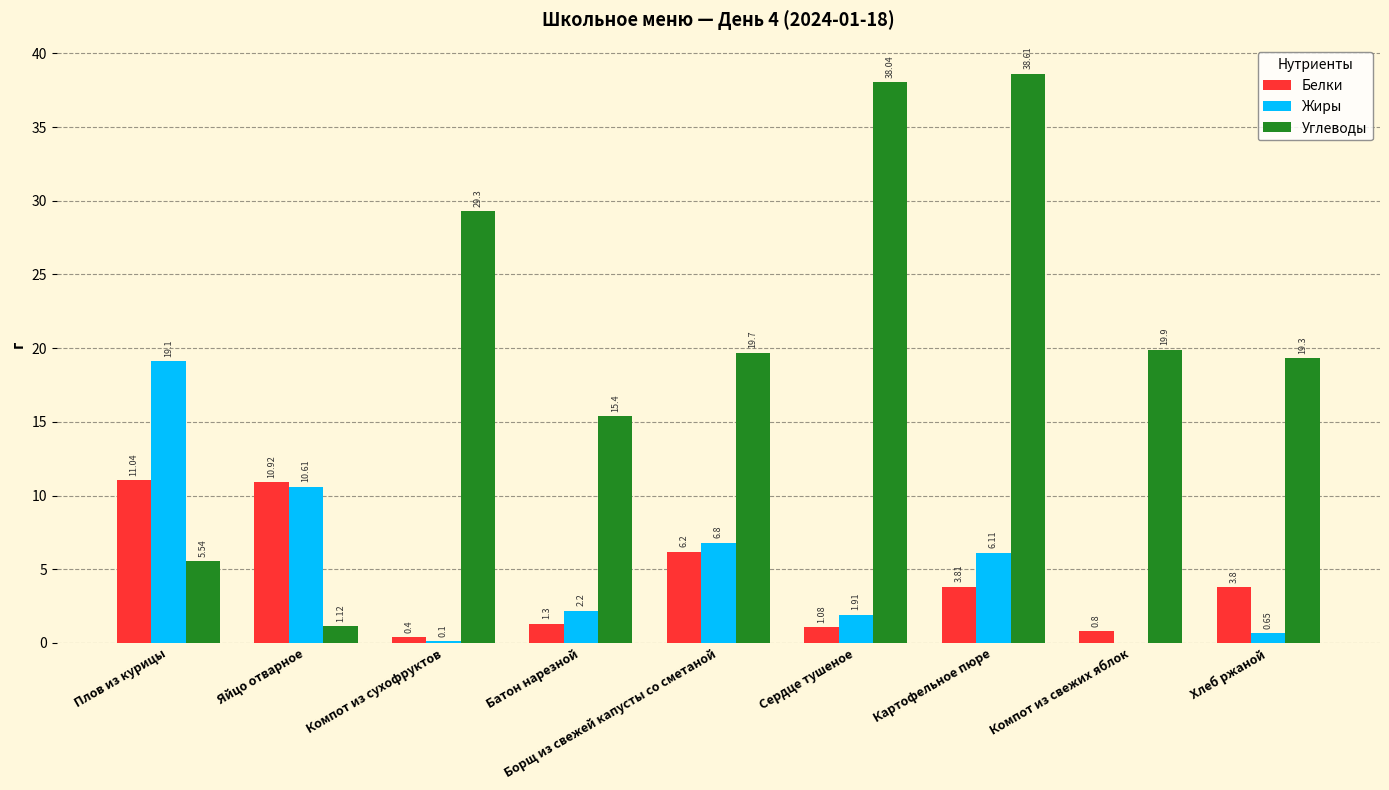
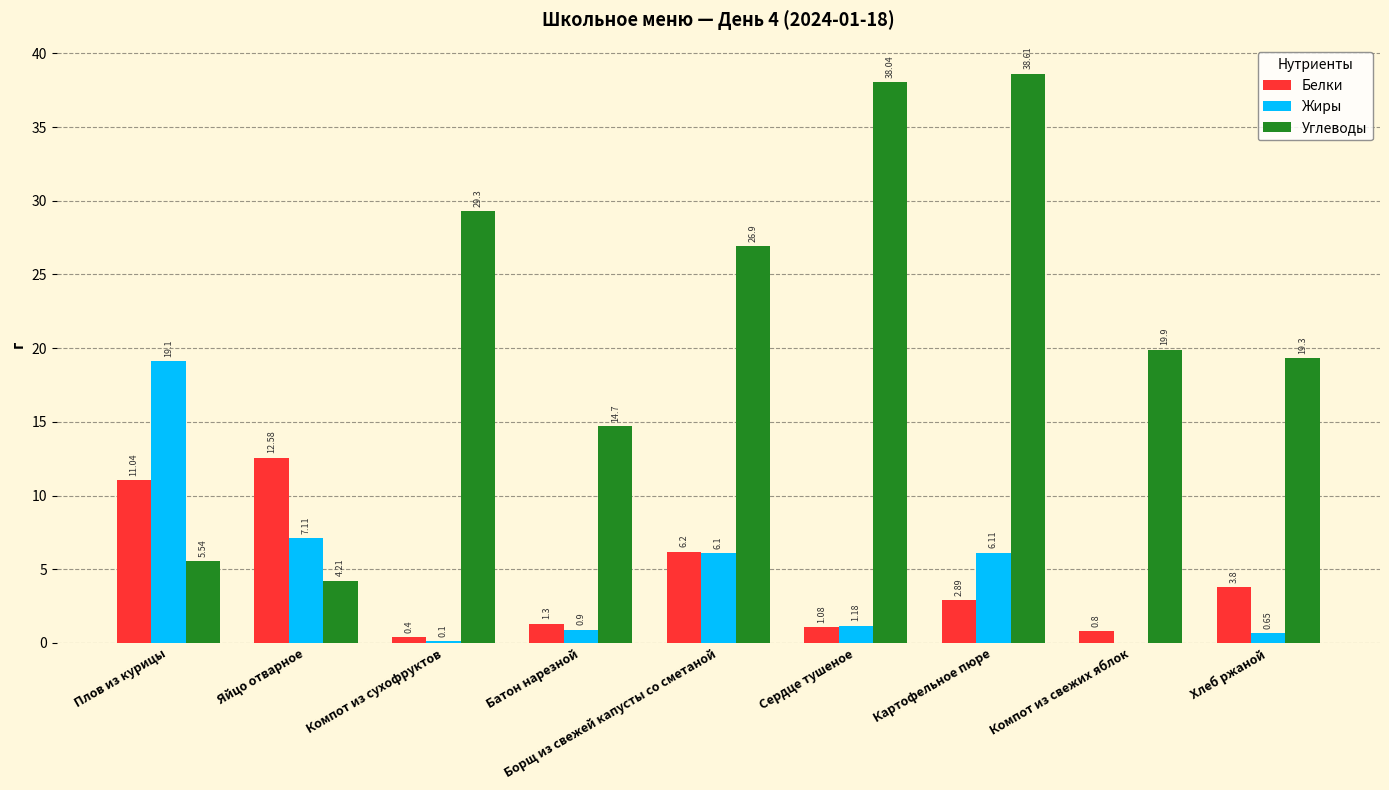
Белки, Яйцо отварное: 10.92 -> 12.58
Жиры, Яйцо отварное: 10.61 -> 7.11
Углеводы, Яйцо отварное: 1.12 -> 4.21
Жиры, Батон нарезной: 2.2 -> 0.9
Углеводы, Батон нарезной: 15.4 -> 14.7
Жиры, Борщ из свежей капусты со сметаной: 6.8 -> 6.1
Углеводы, Борщ из свежей капусты со сметаной: 19.7 -> 26.9
Жиры, Сердце тушеное: 1.91 -> 1.18
Белки, Картофельное пюре: 3.81 -> 2.89
